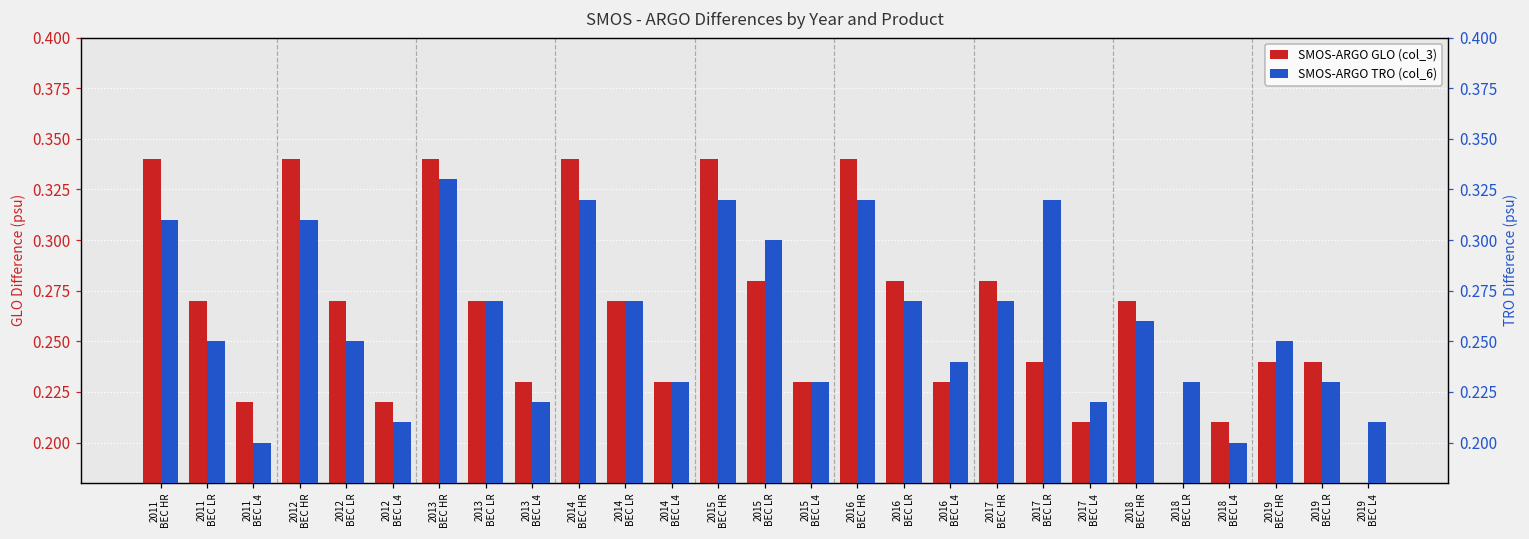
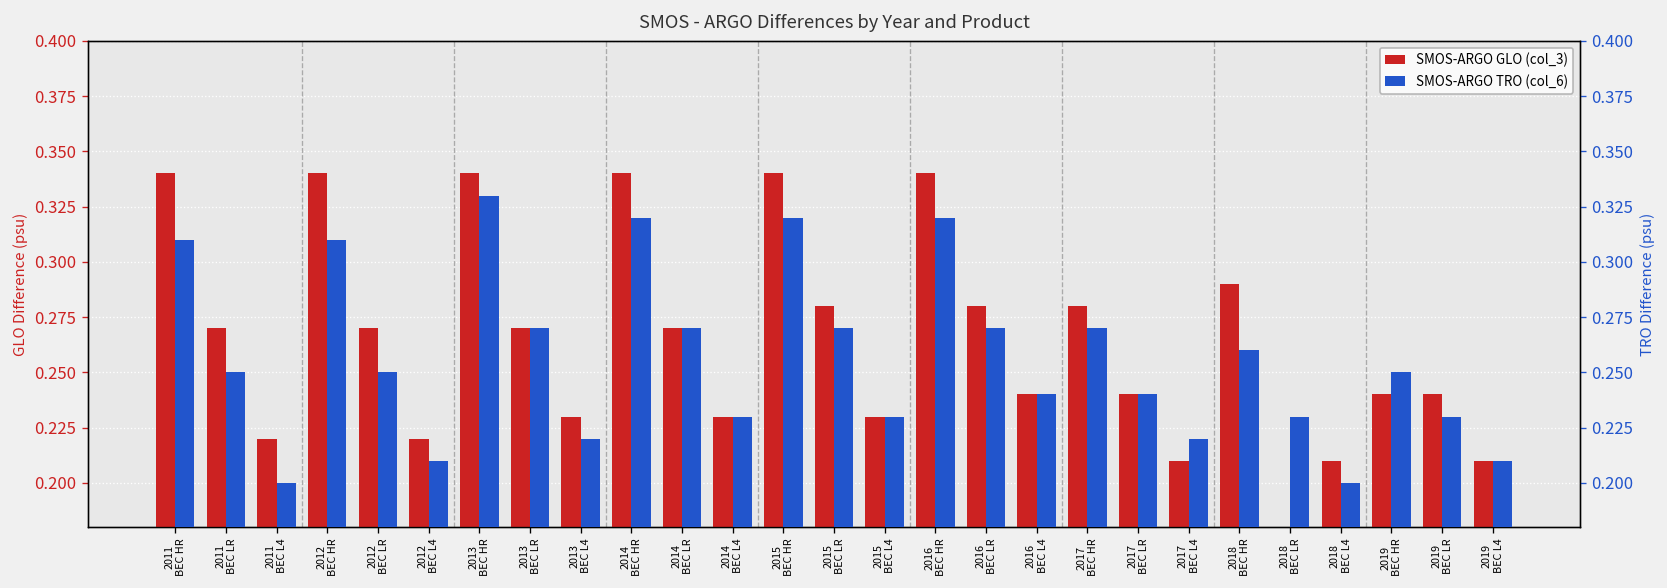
SMOS-ARGO GLO (col_3), 2016 BEC L4: 0.23 -> 0.24
SMOS-ARGO GLO (col_3), 2018 BEC HR: 0.27 -> 0.29
SMOS-ARGO GLO (col_3), 2019 BEC L4: 0.18 -> 0.21
SMOS-ARGO TRO (col_6), 2015 BEC LR: 0.30 -> 0.27
SMOS-ARGO TRO (col_6), 2017 BEC LR: 0.32 -> 0.24
